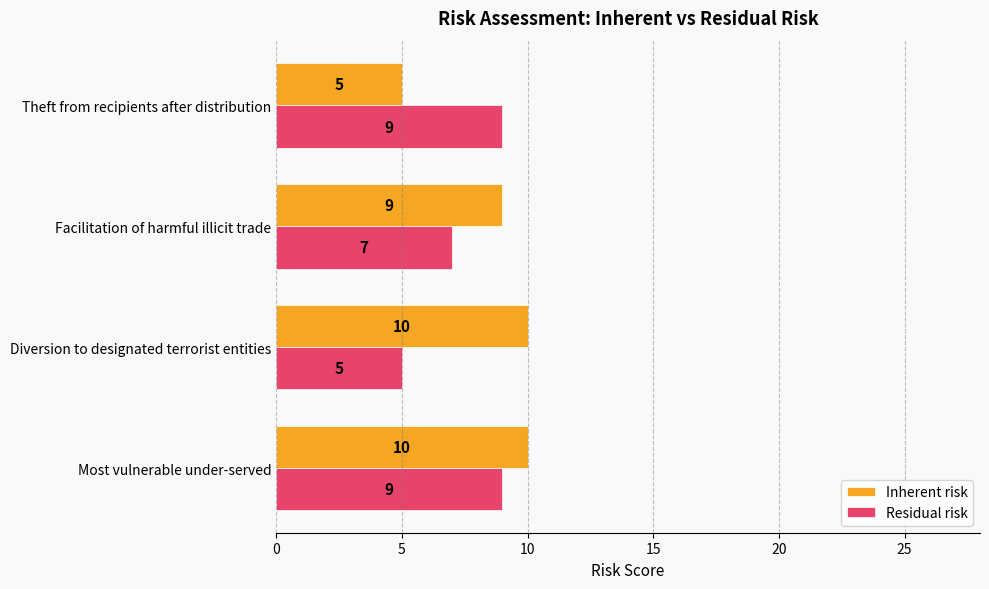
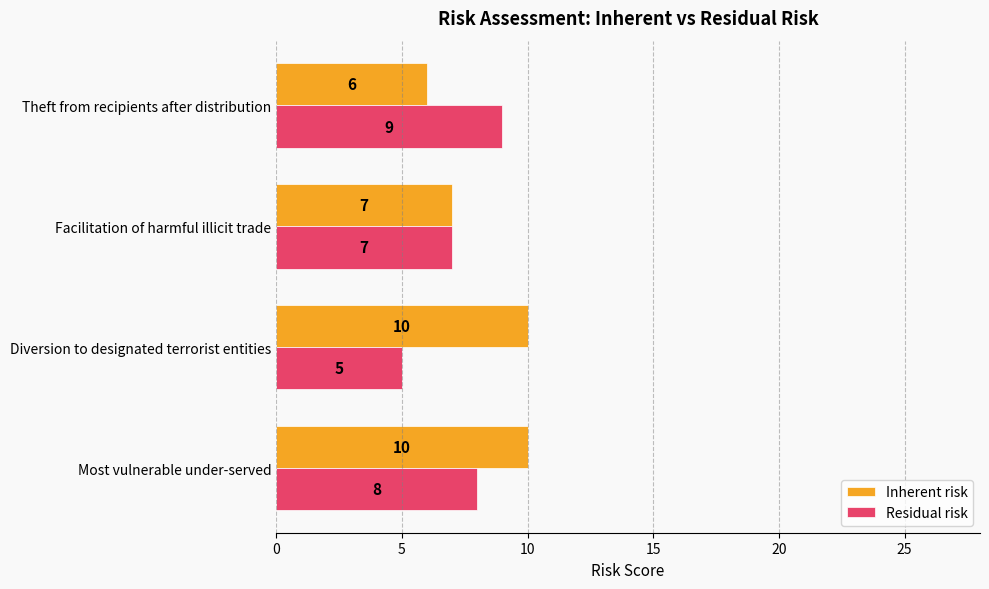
Inherent risk, Theft from recipients after distribution: 5 -> 6
Inherent risk, Facilitation of harmful illicit trade: 9 -> 7
Residual risk, Most vulnerable under-served: 9 -> 8
